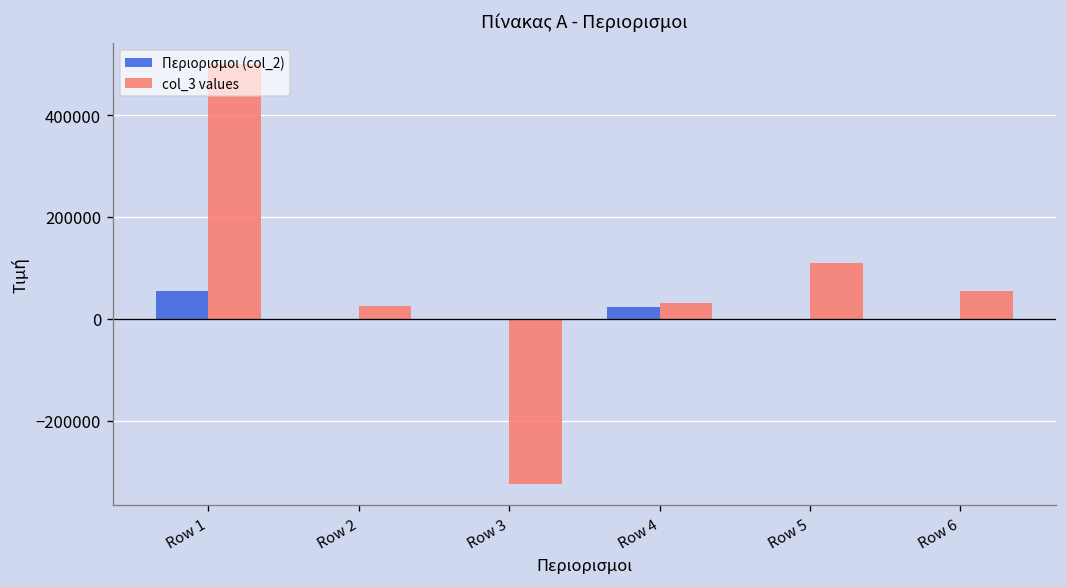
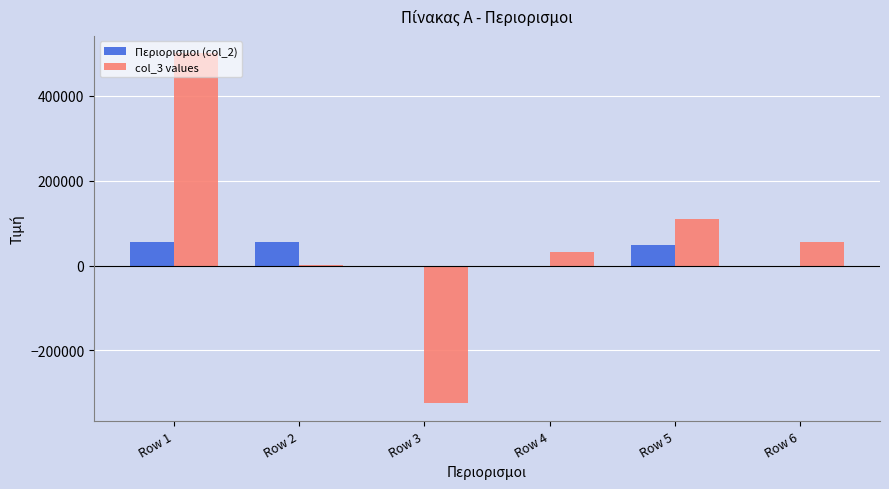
Περιορισμοι (col_2), Row 2: 0 -> 60000
col_3 values, Row 2: 30000 -> 0
Περιορισμοι (col_2), Row 4: 20000 -> 0
Περιορισμοι (col_2), Row 5: 0 -> 50000
